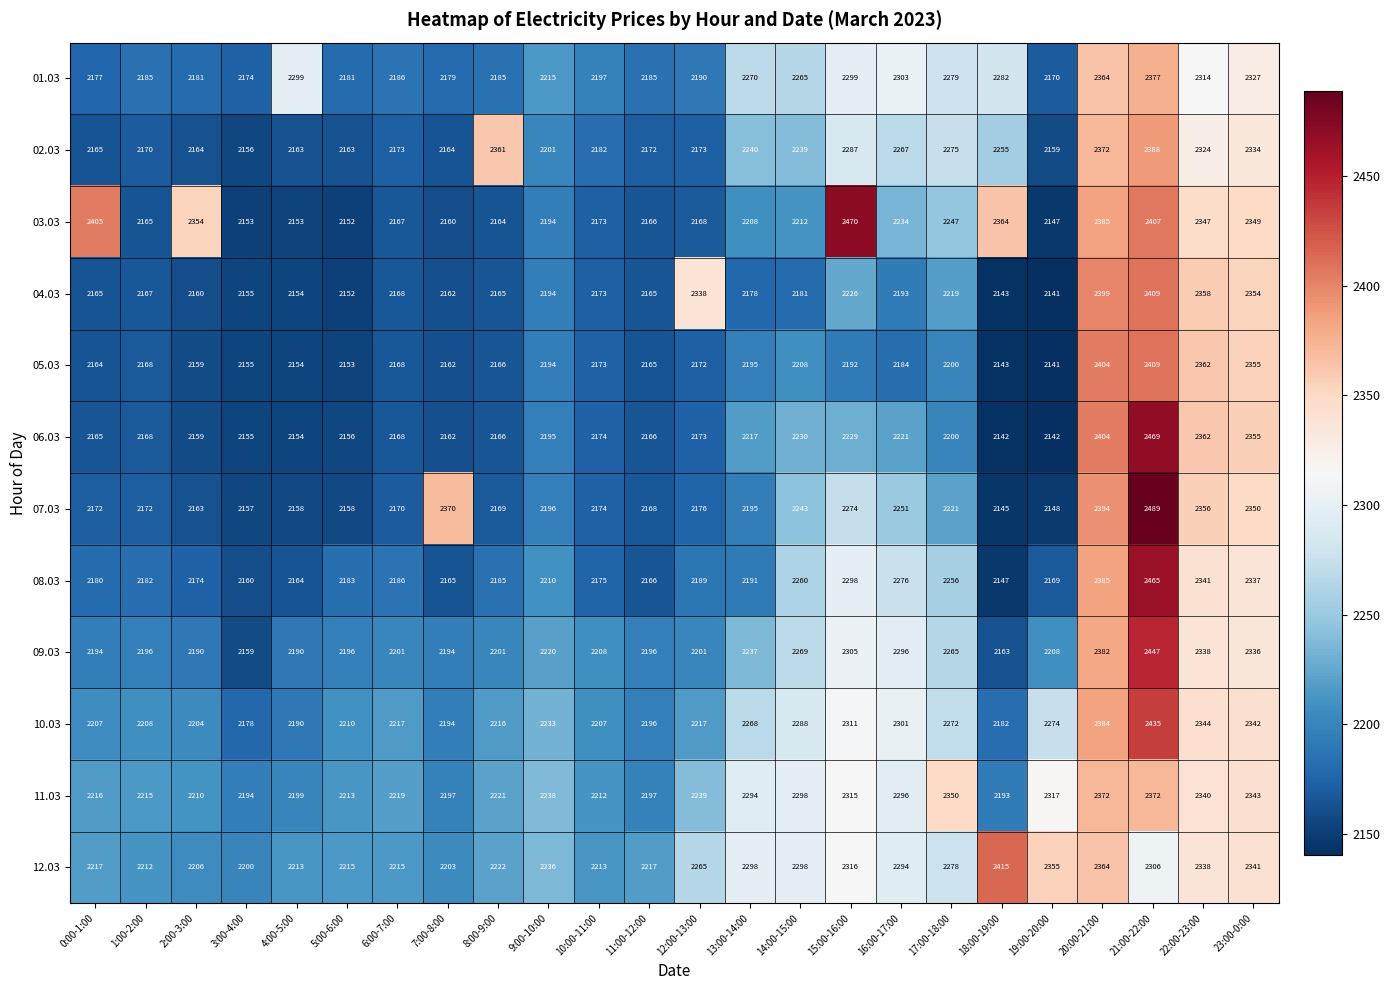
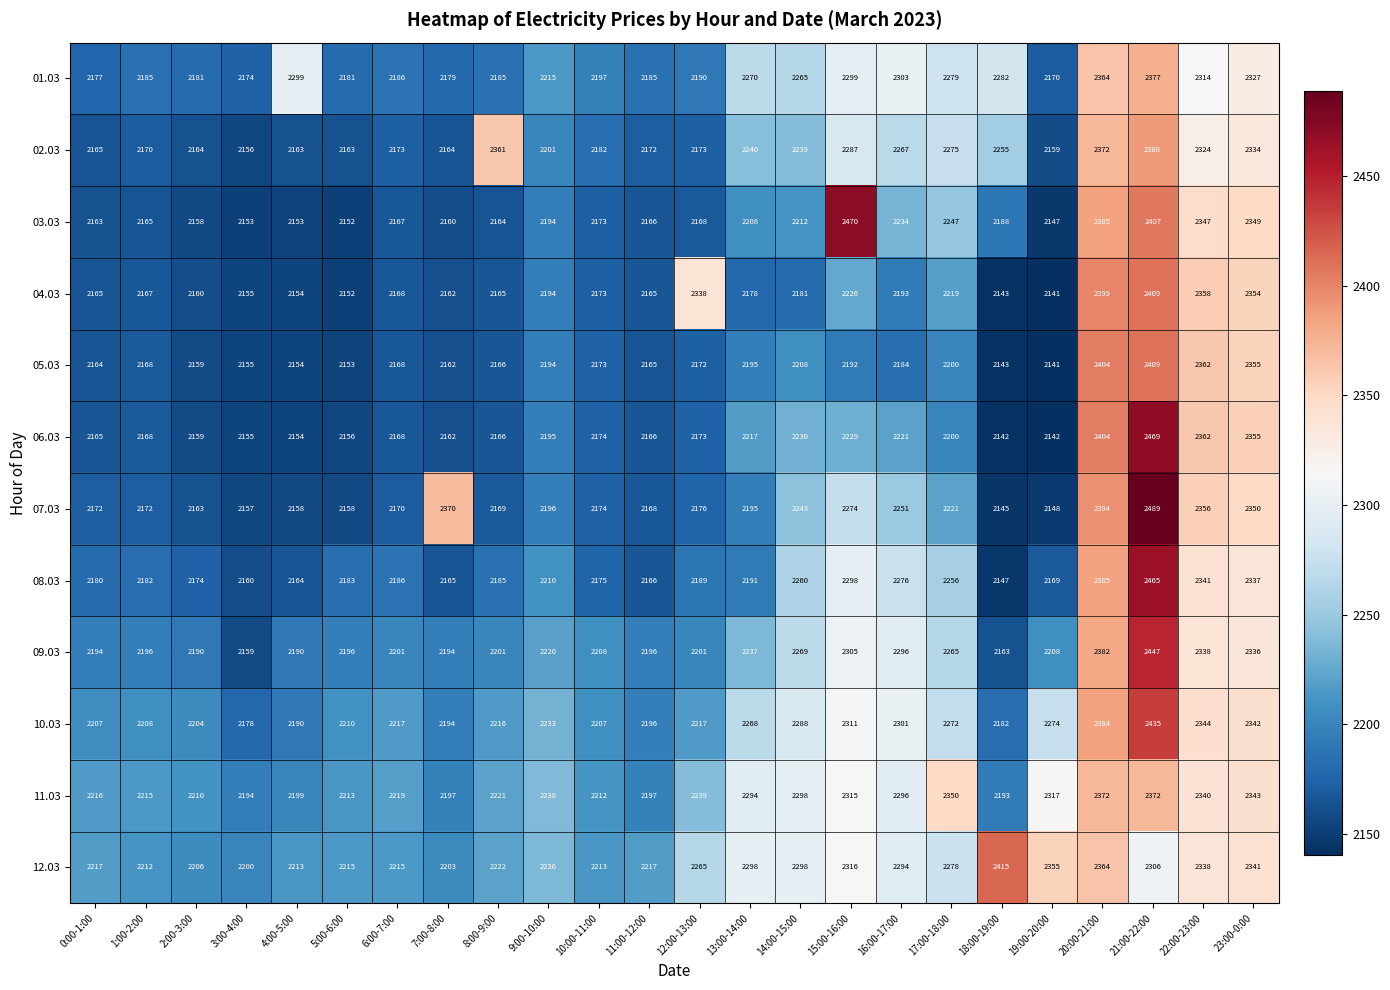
03.03, 0:00-1:00: 2405 -> 2163
03.03, 2:00-3:00: 2354 -> 2158
03.03, 18:00-19:00: 2364 -> 2188
